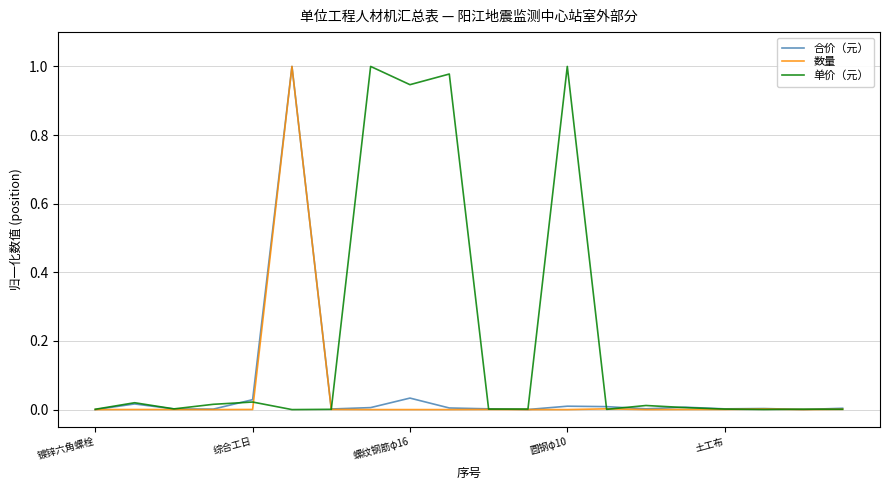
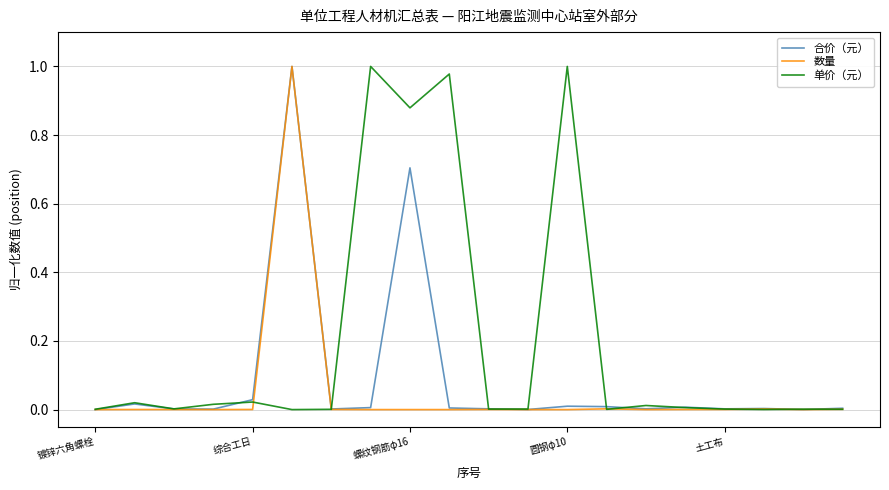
合价（元）, 螺纹钢筋φ16: 0.03 -> 0.70
单价（元）, 螺纹钢筋φ16: 0.95 -> 0.88
